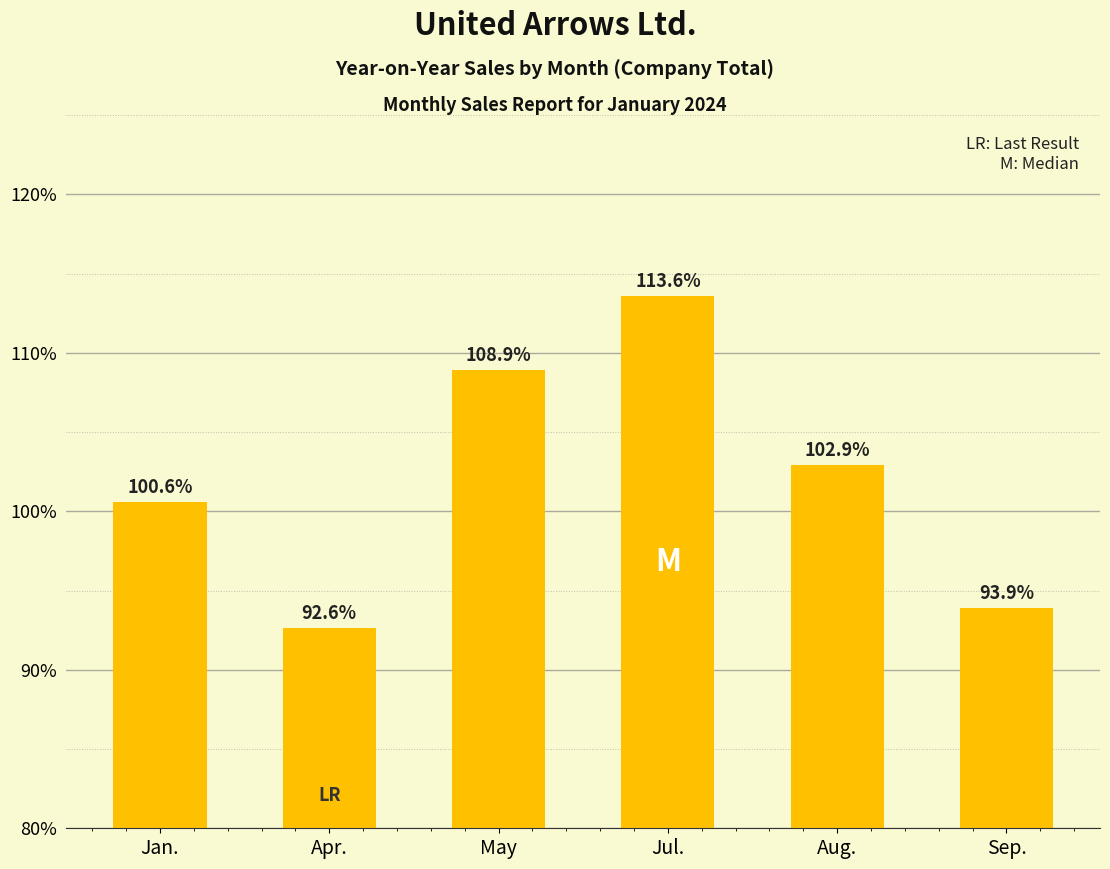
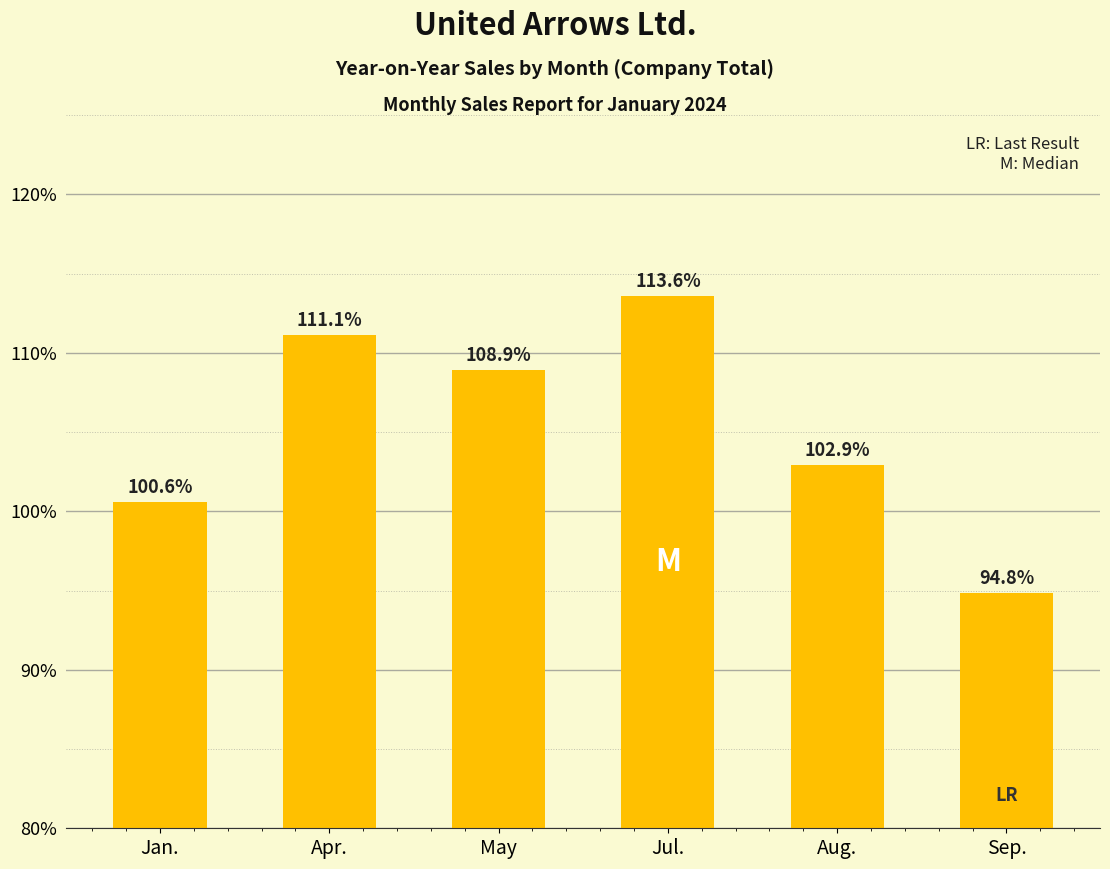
Apr.: 92.6% -> 111.1%
Sep.: 93.9% -> 94.8%
